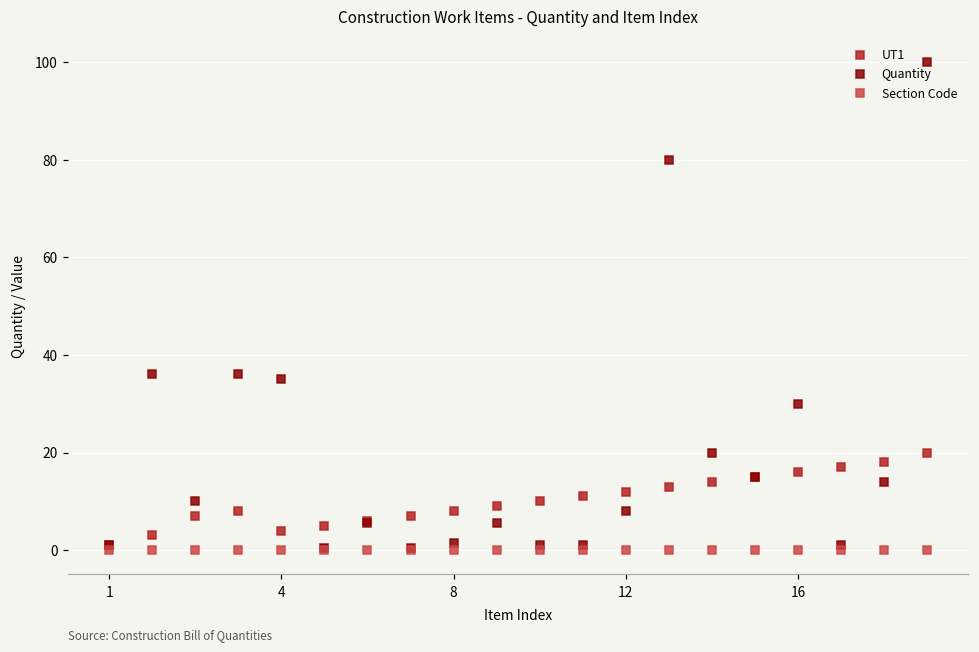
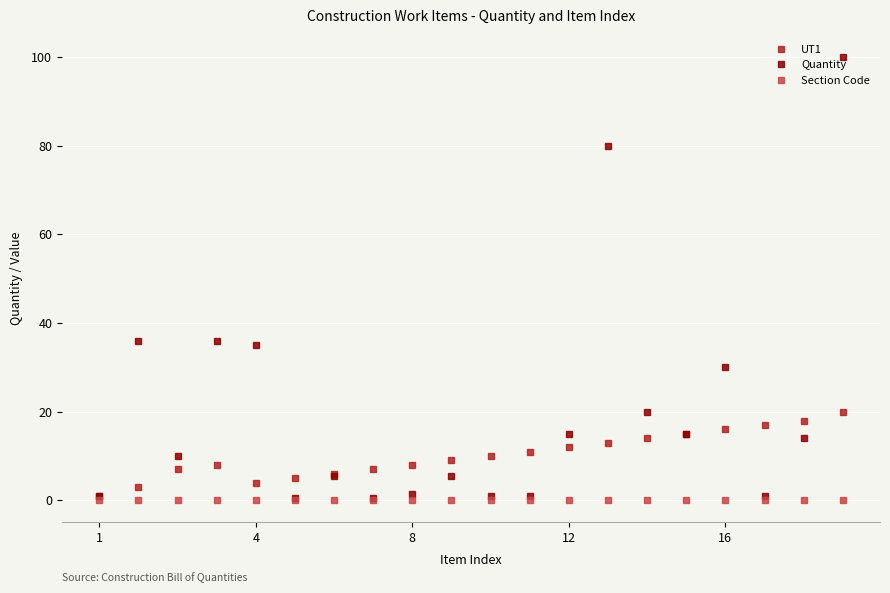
Quantity, 12: 8 -> 15
